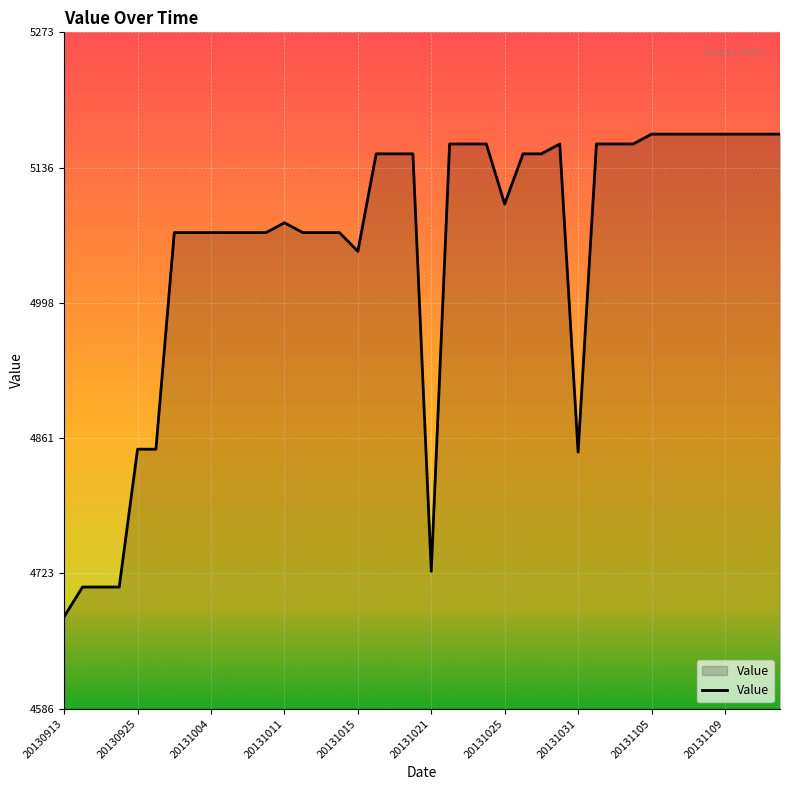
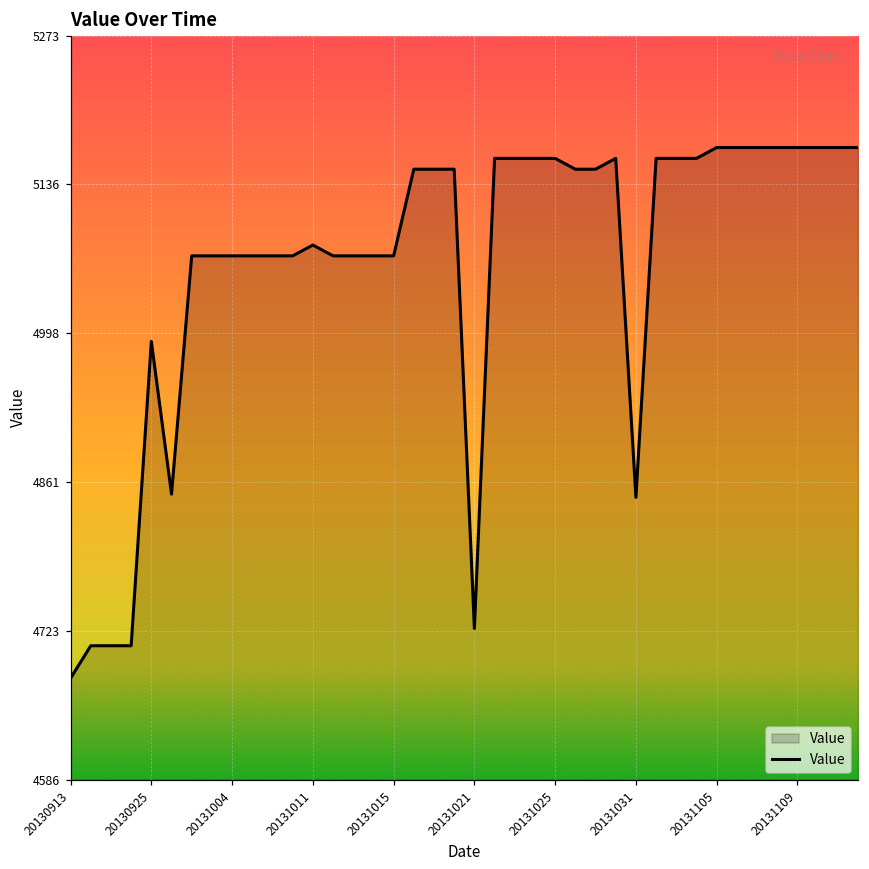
20130925: 4850 -> 4990
20131015: 5050 -> 5070
20131025: 5100 -> 5160
